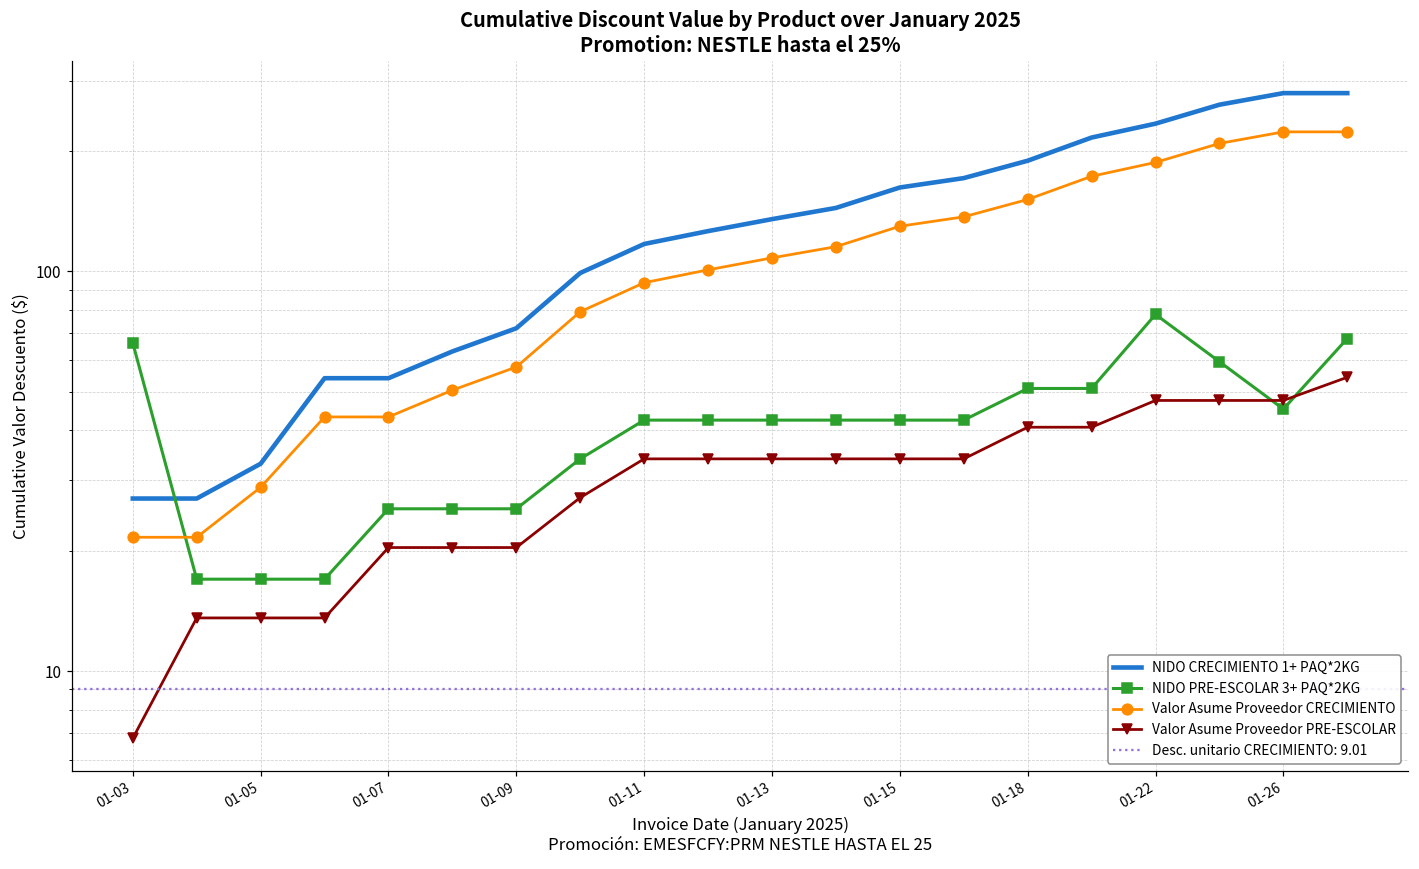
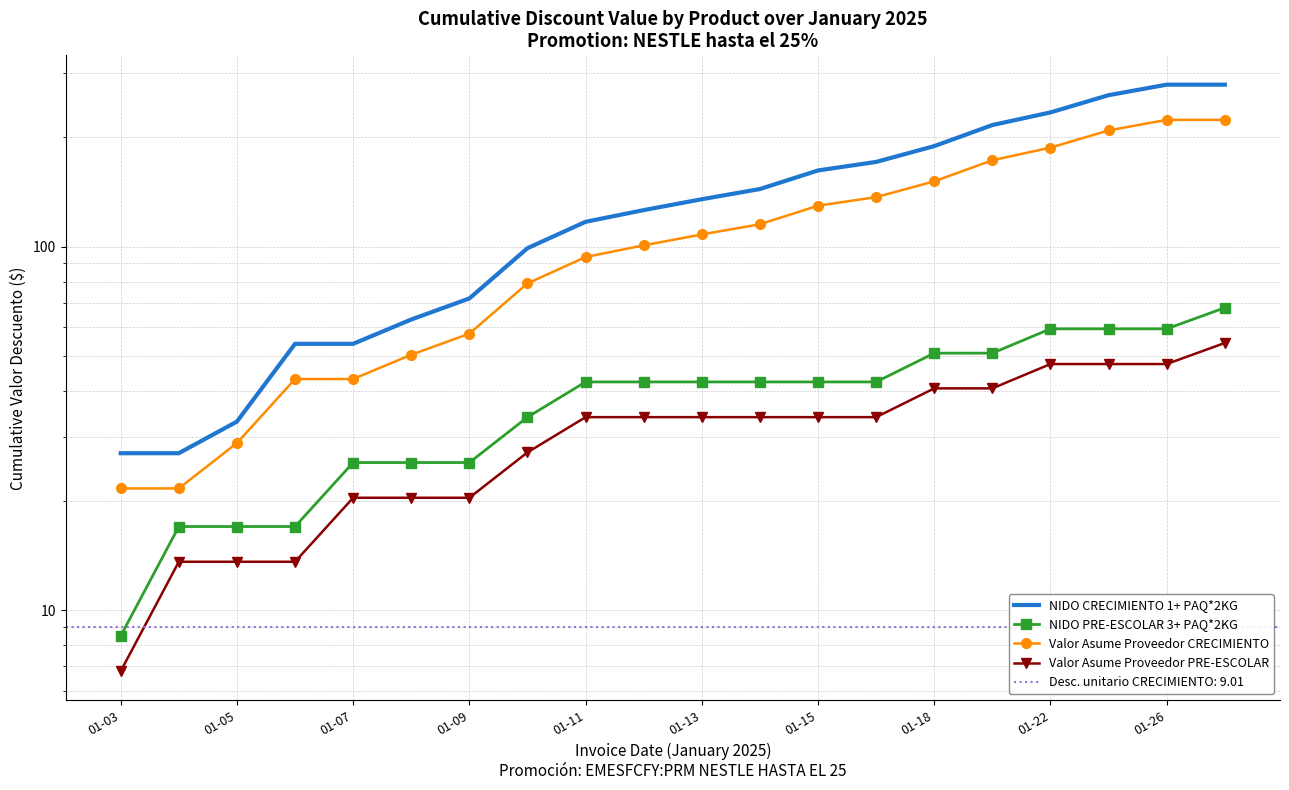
NIDO PRE-ESCOLAR 3+ PAQ*2KG, 01-03: 66 -> 8.5
NIDO PRE-ESCOLAR 3+ PAQ*2KG, 01-22: 78 -> 59
NIDO PRE-ESCOLAR 3+ PAQ*2KG, 01-26: 45 -> 59
